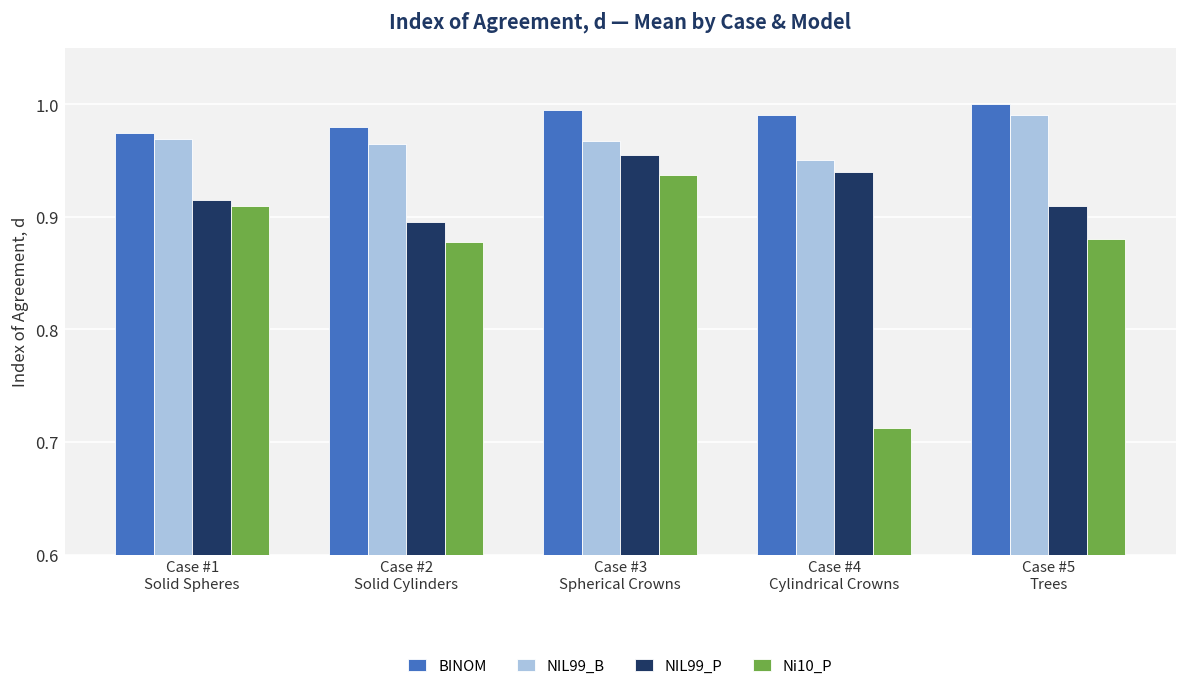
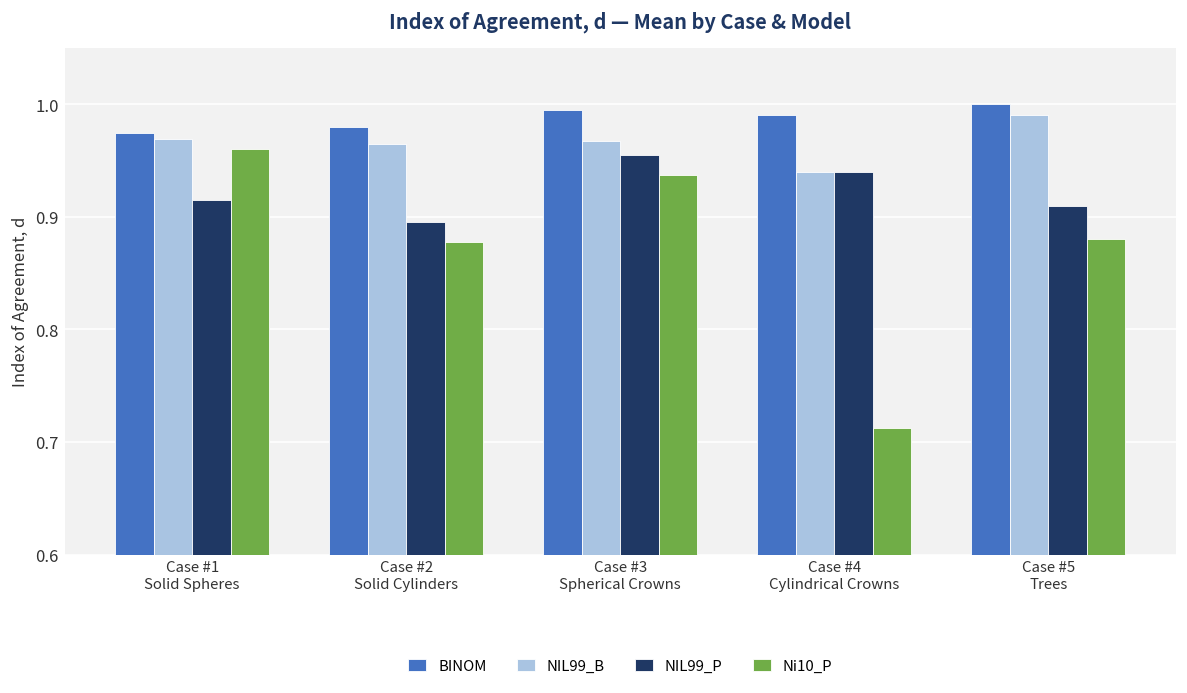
Ni10_P, Case #1 Solid Spheres: 0.91 -> 0.96
NIL99_B, Case #4 Cylindrical Crowns: 0.95 -> 0.94
